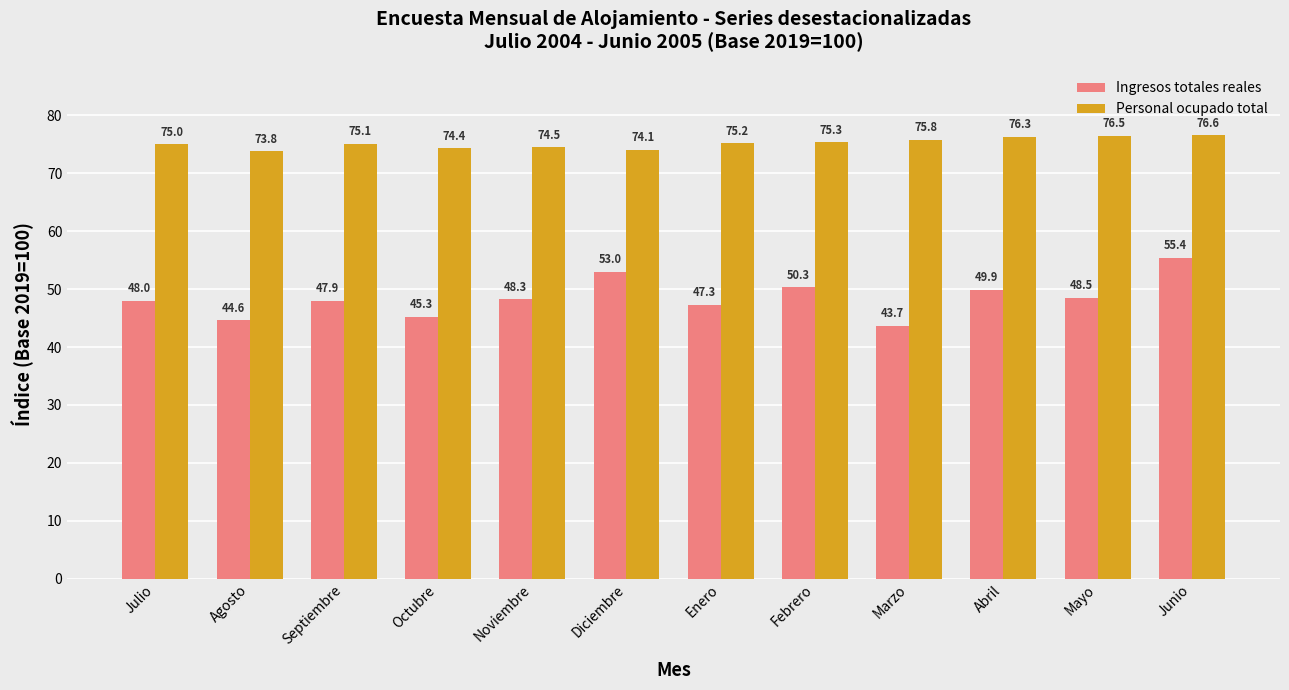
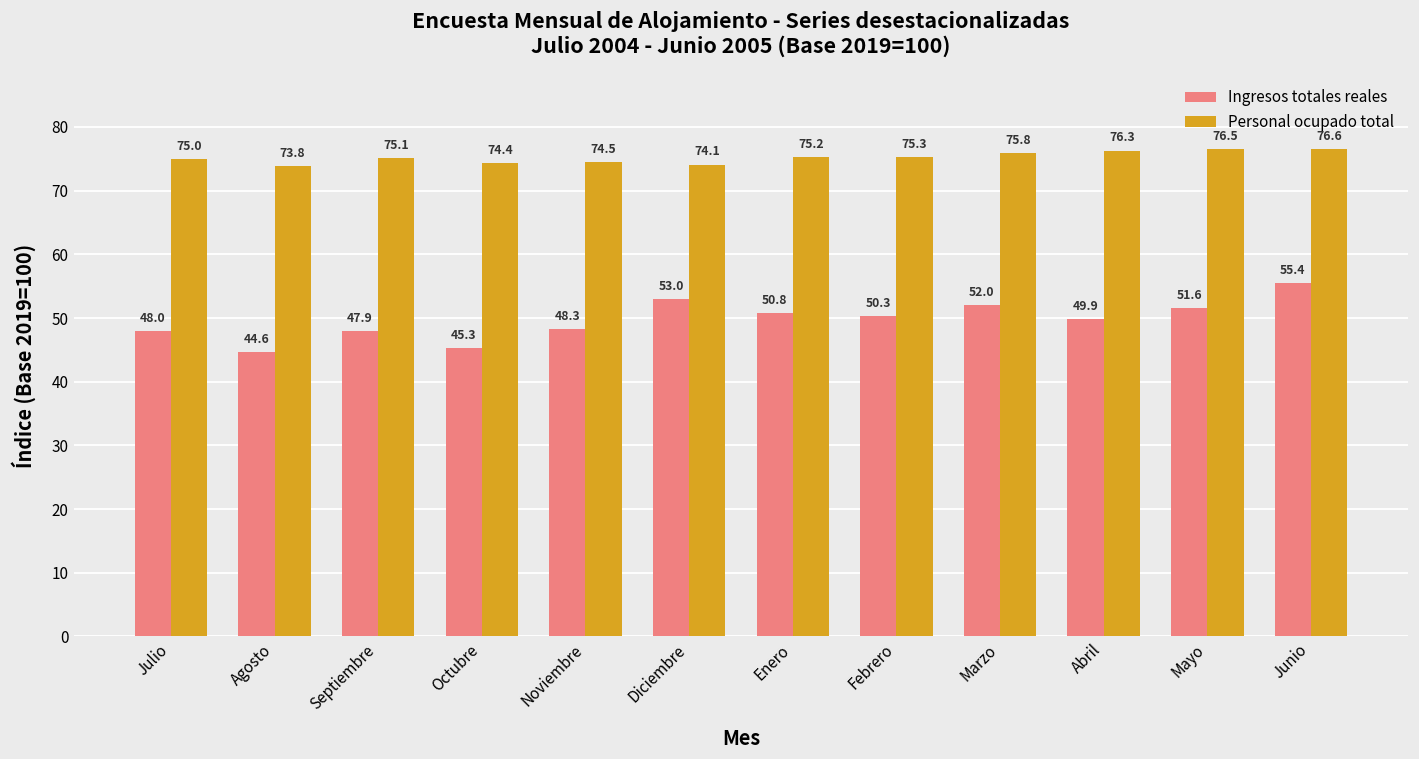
Ingresos totales reales, Enero: 47.3 -> 50.8
Ingresos totales reales, Marzo: 43.7 -> 52.0
Ingresos totales reales, Mayo: 48.5 -> 51.6
